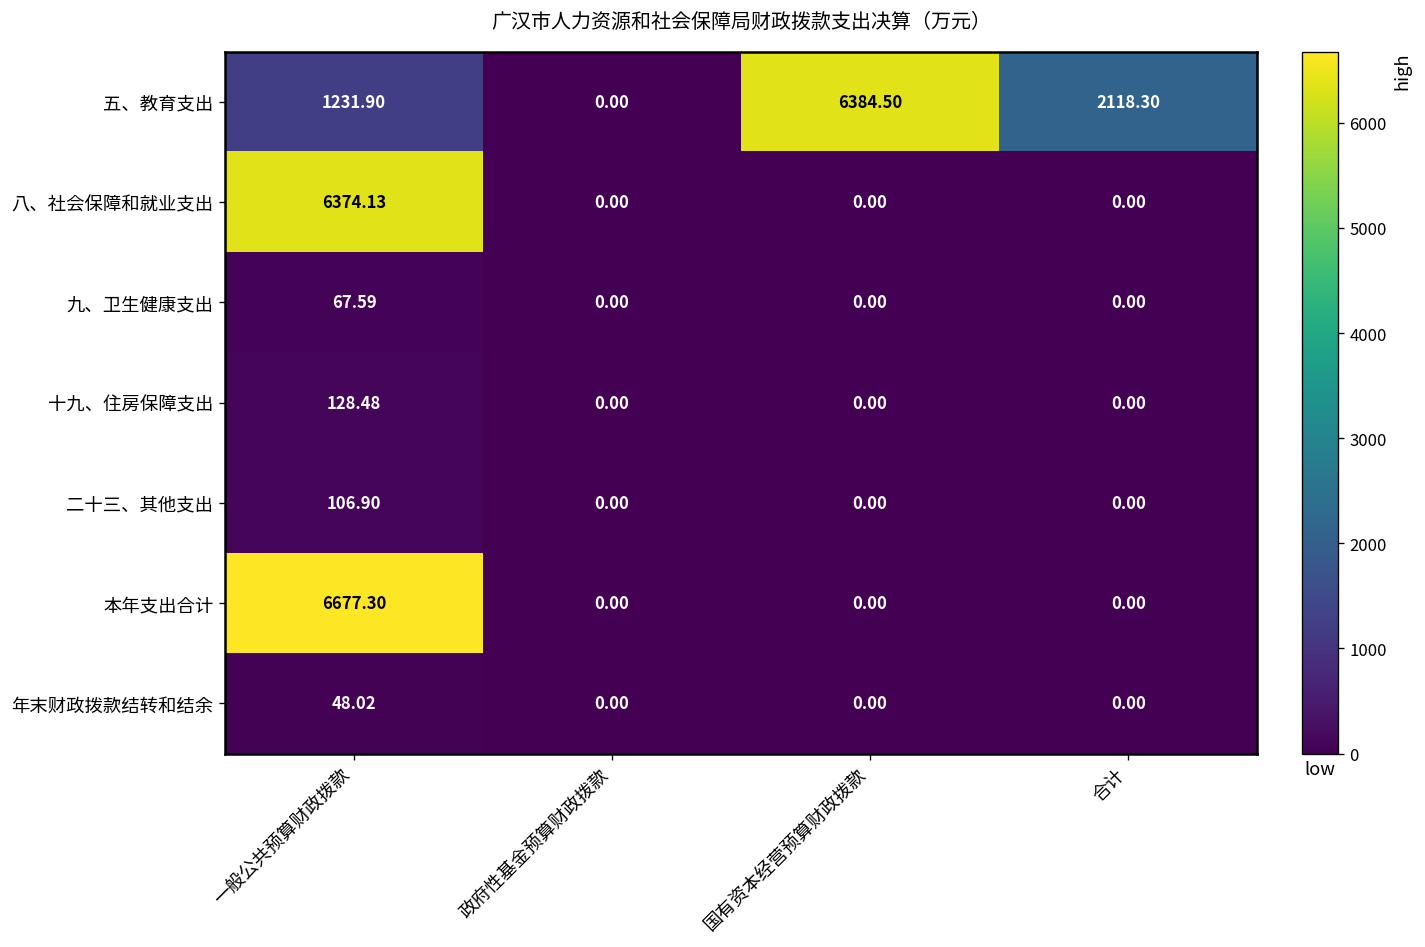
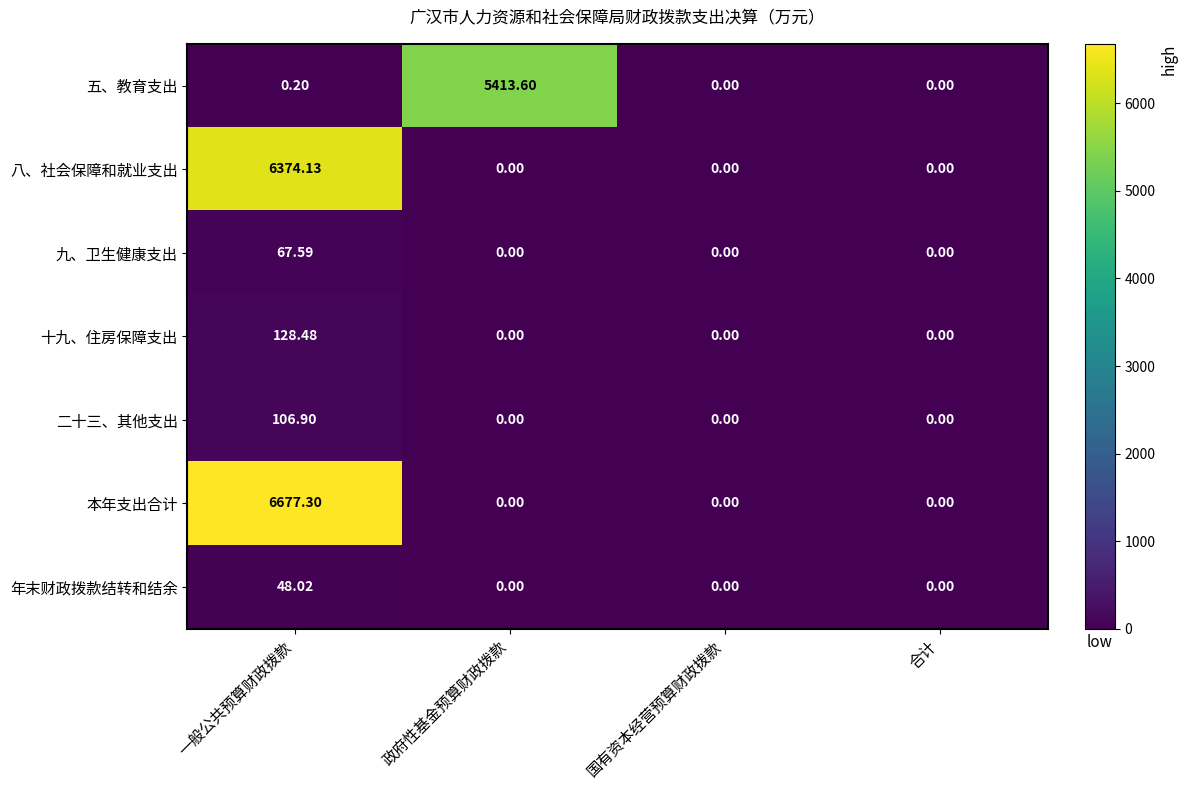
五、教育支出, 一般公共预算财政拨款: 1231.90 -> 0.20
五、教育支出, 政府性基金预算财政拨款: 0.00 -> 5413.60
五、教育支出, 国有资本经营预算财政拨款: 6384.50 -> 0.00
五、教育支出, 合计: 2118.30 -> 0.00
